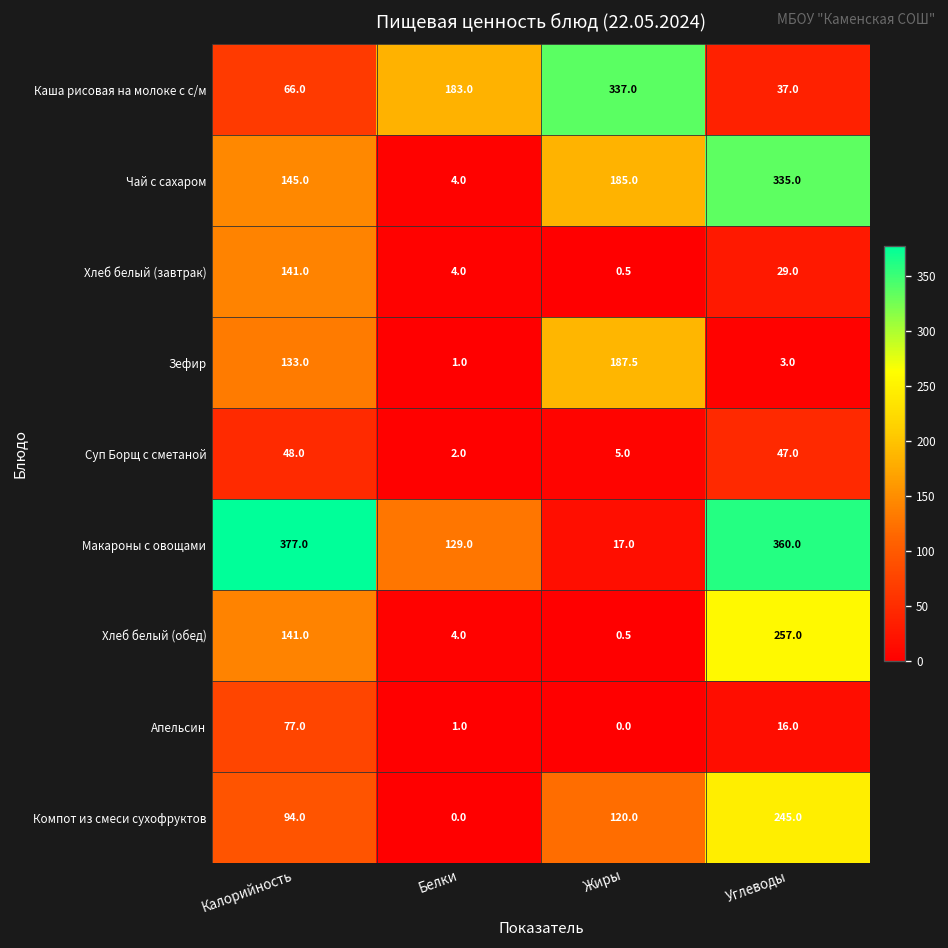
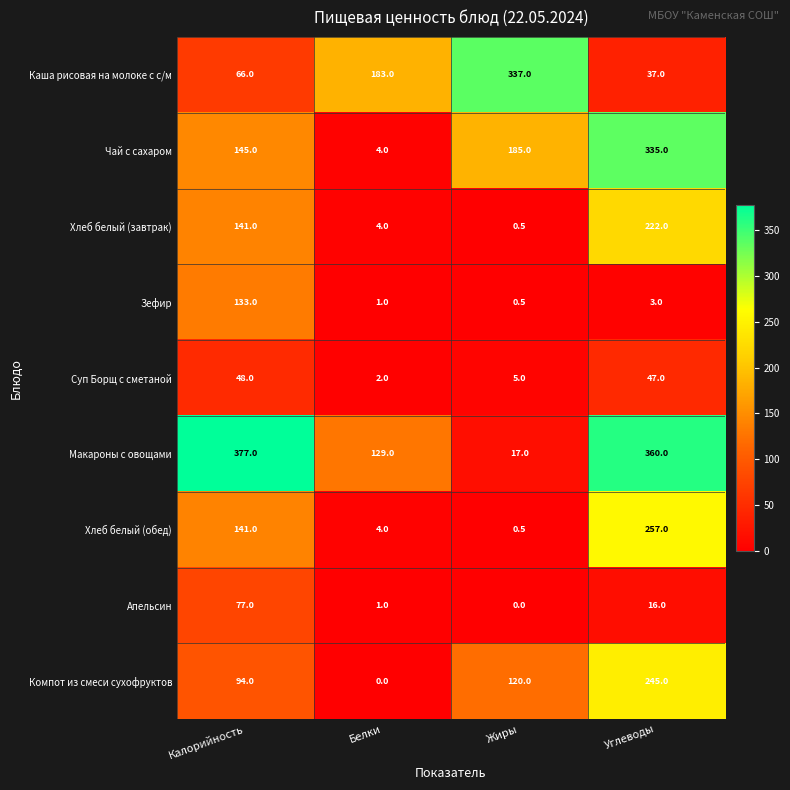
Хлеб белый (завтрак), Углеводы: 29.0 -> 222.0
Зефир, Жиры: 187.5 -> 0.5
